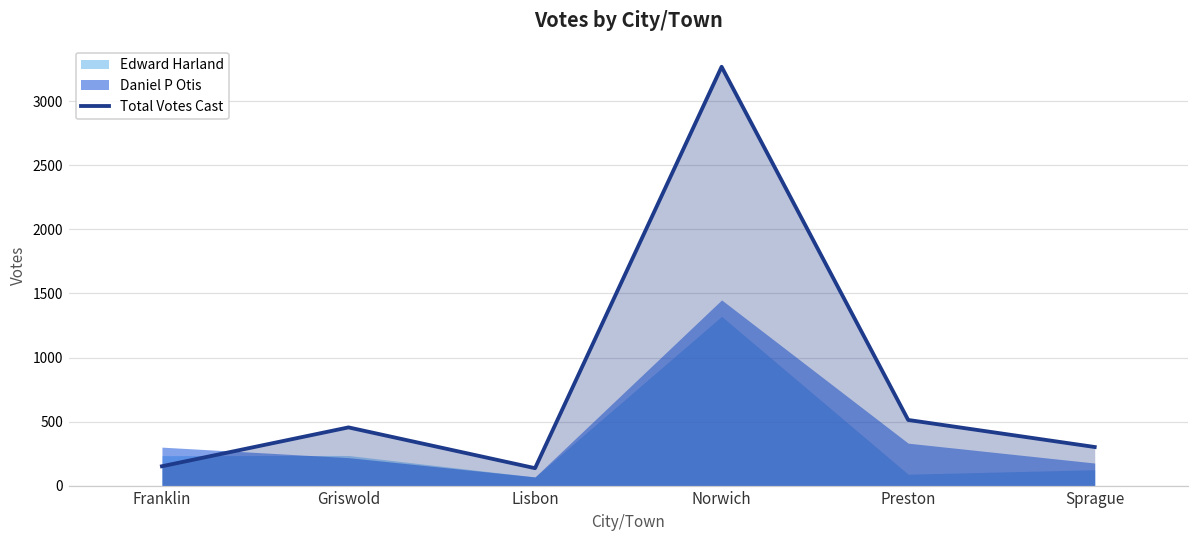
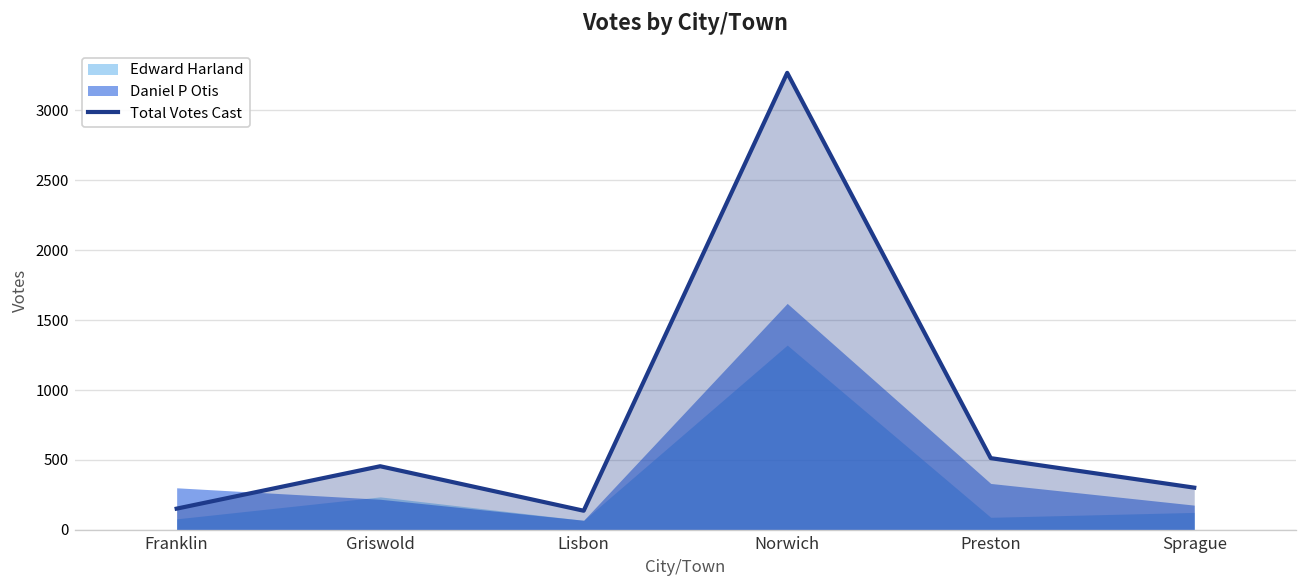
Edward Harland, Franklin: 240 -> 80
Daniel P Otis, Norwich: 1450 -> 1620
